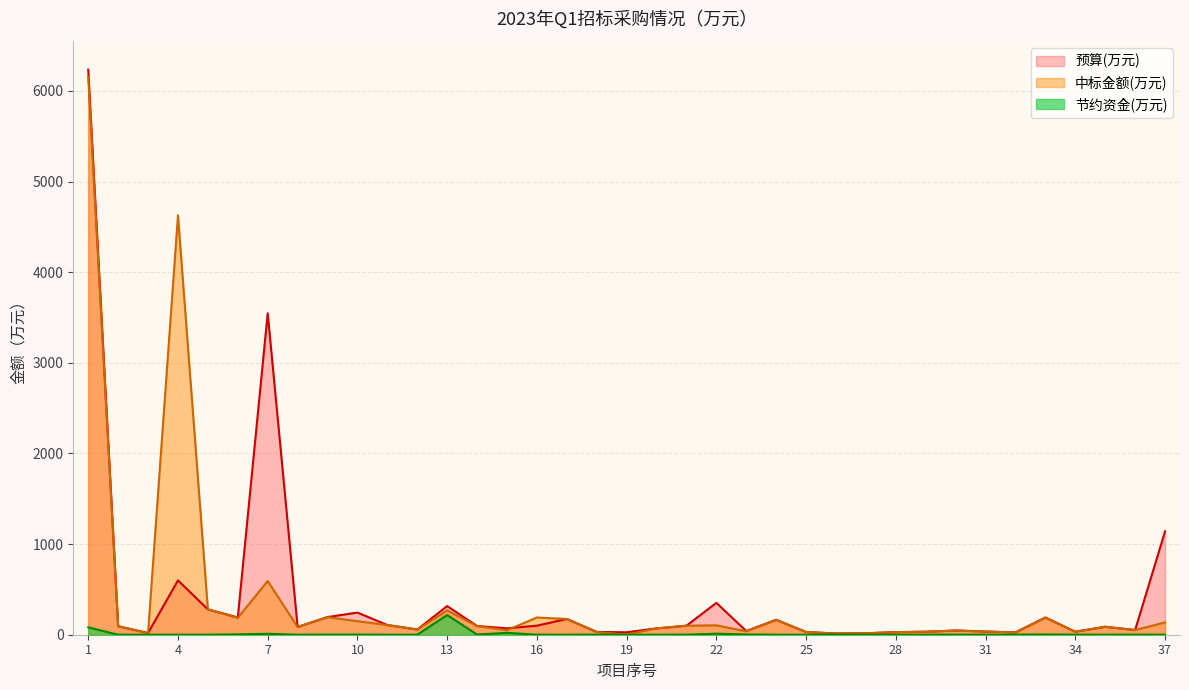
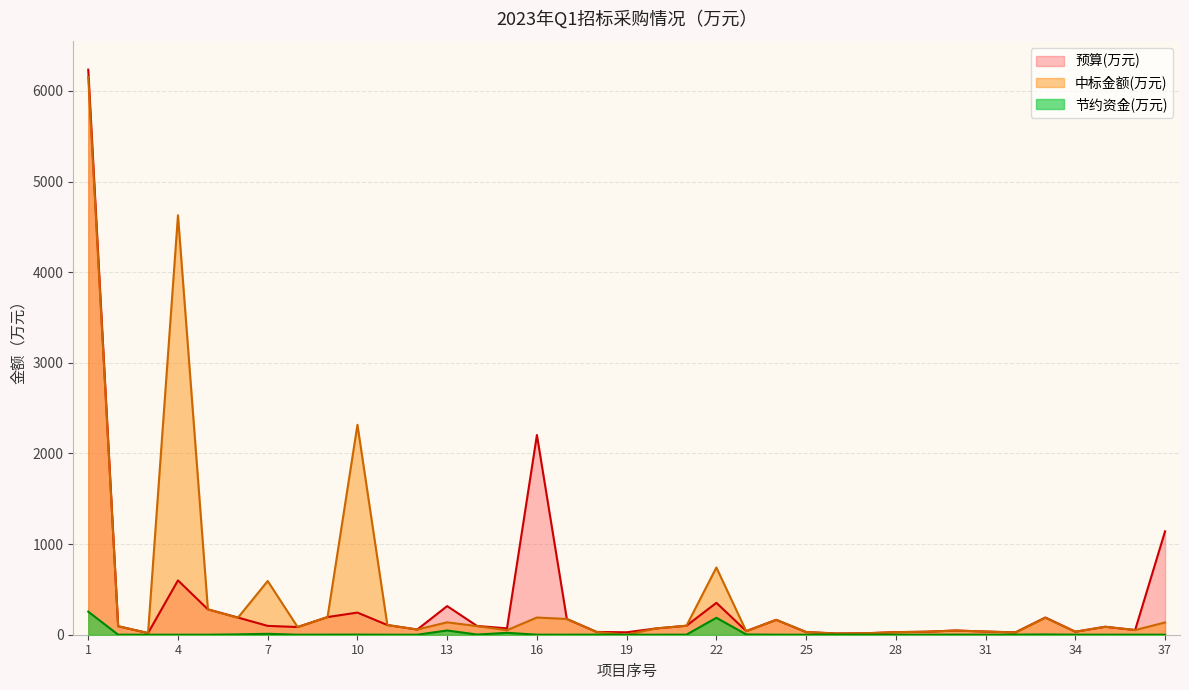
节约资金(万元), 1: 100 -> 300
预算(万元), 7: 3500 -> 100
中标金额(万元), 10: 100 -> 2300
中标金额(万元), 13: 300 -> 100
节约资金(万元), 13: 200 -> 0
预算(万元), 16: 100 -> 2200
中标金额(万元), 22: 100 -> 700
节约资金(万元), 22: 0 -> 200
